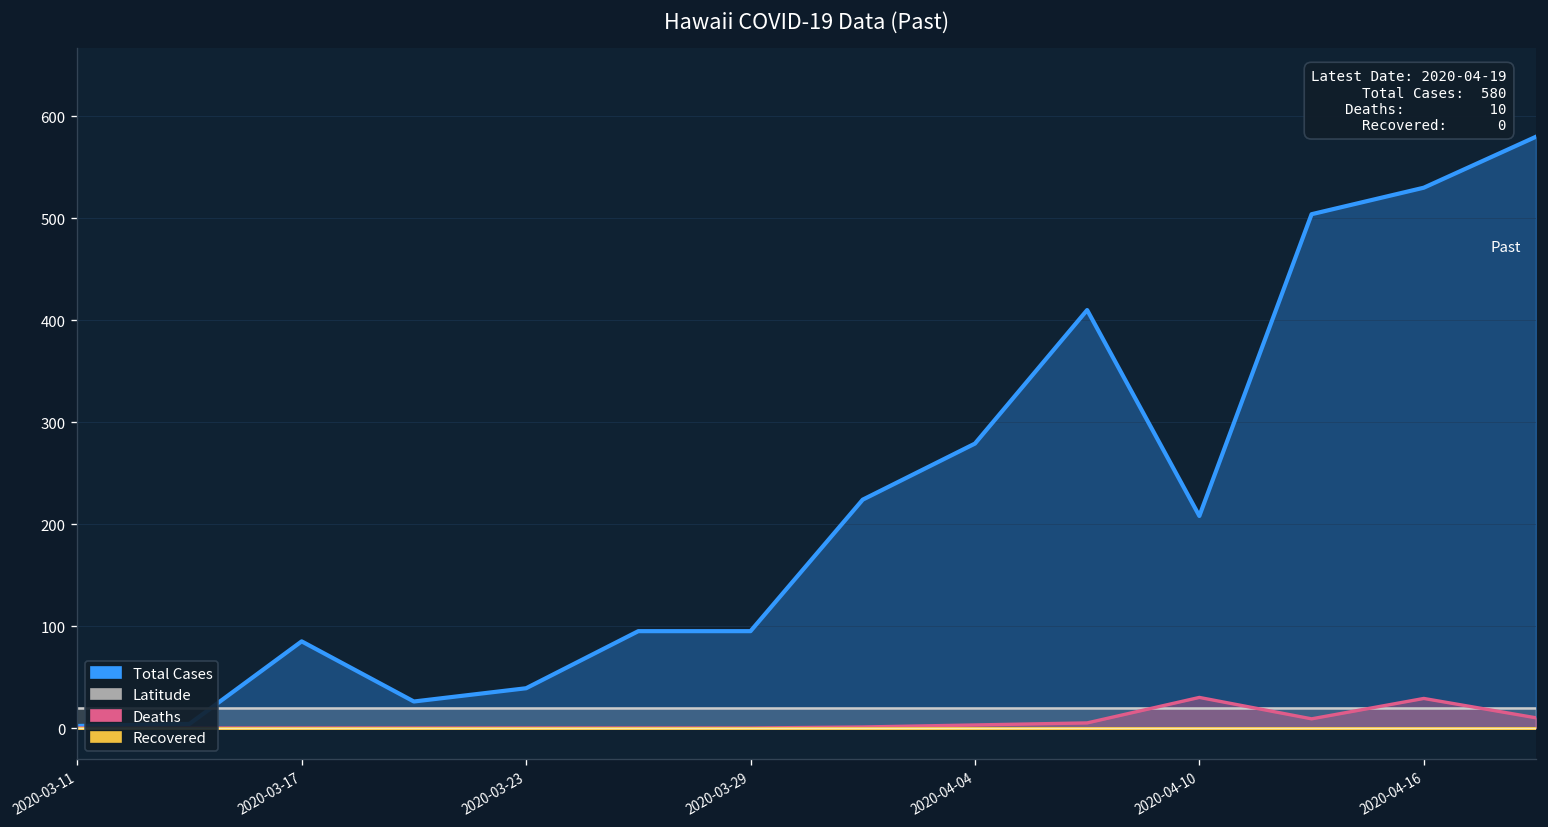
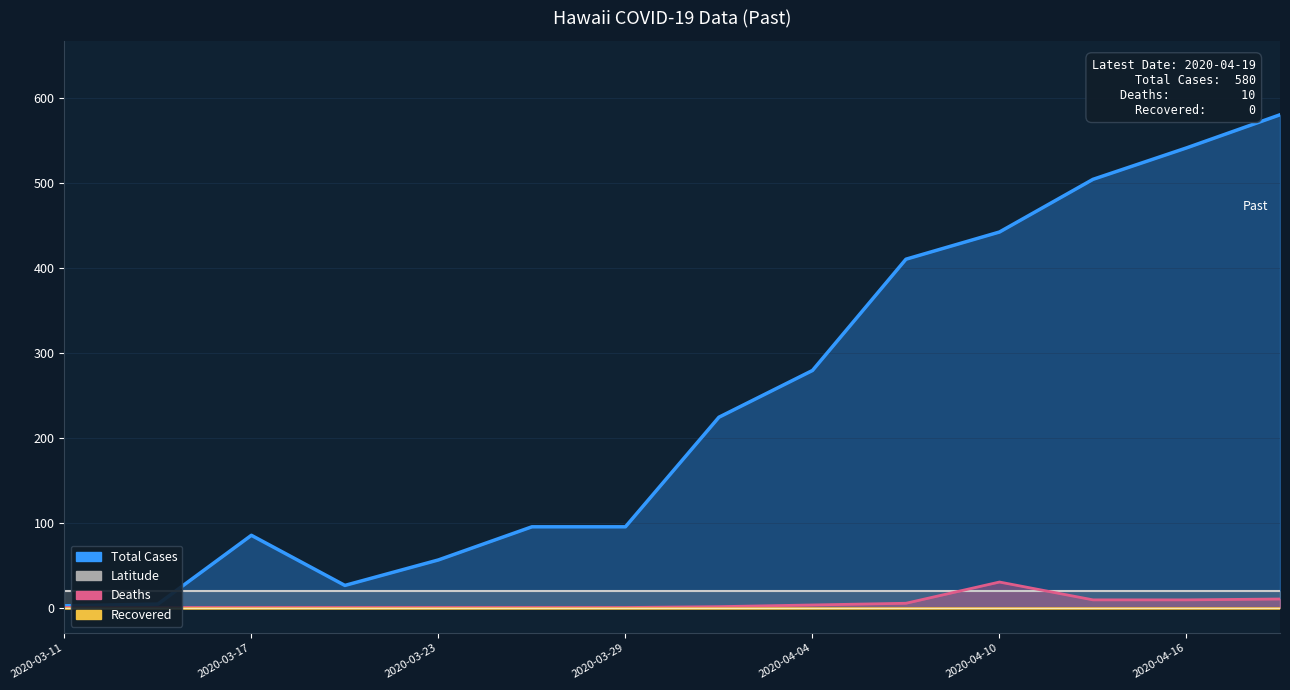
Total Cases, 2020-03-23: 40 -> 60
Total Cases, 2020-04-10: 210 -> 440
Total Cases, 2020-04-16: 530 -> 540
Deaths, 2020-04-16: 30 -> 10
